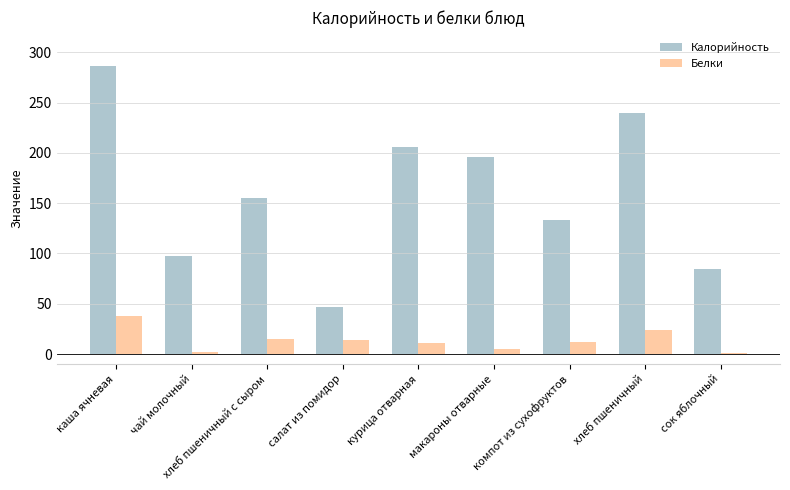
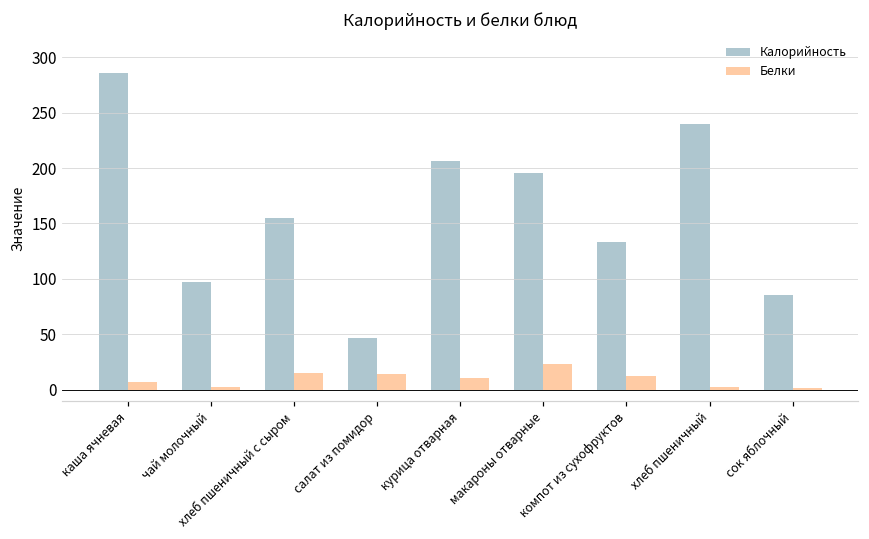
Белки, каша ячневая: 38 -> 7
Белки, макароны отварные: 5 -> 23
Белки, хлеб пшеничный: 24 -> 3
